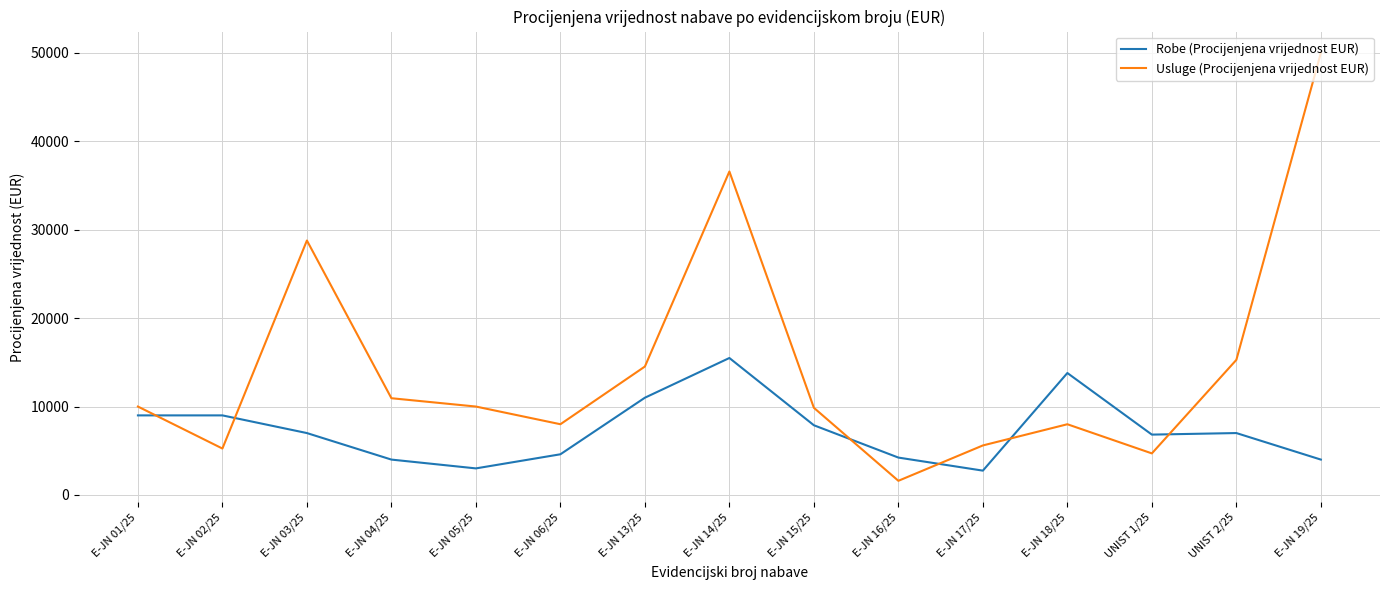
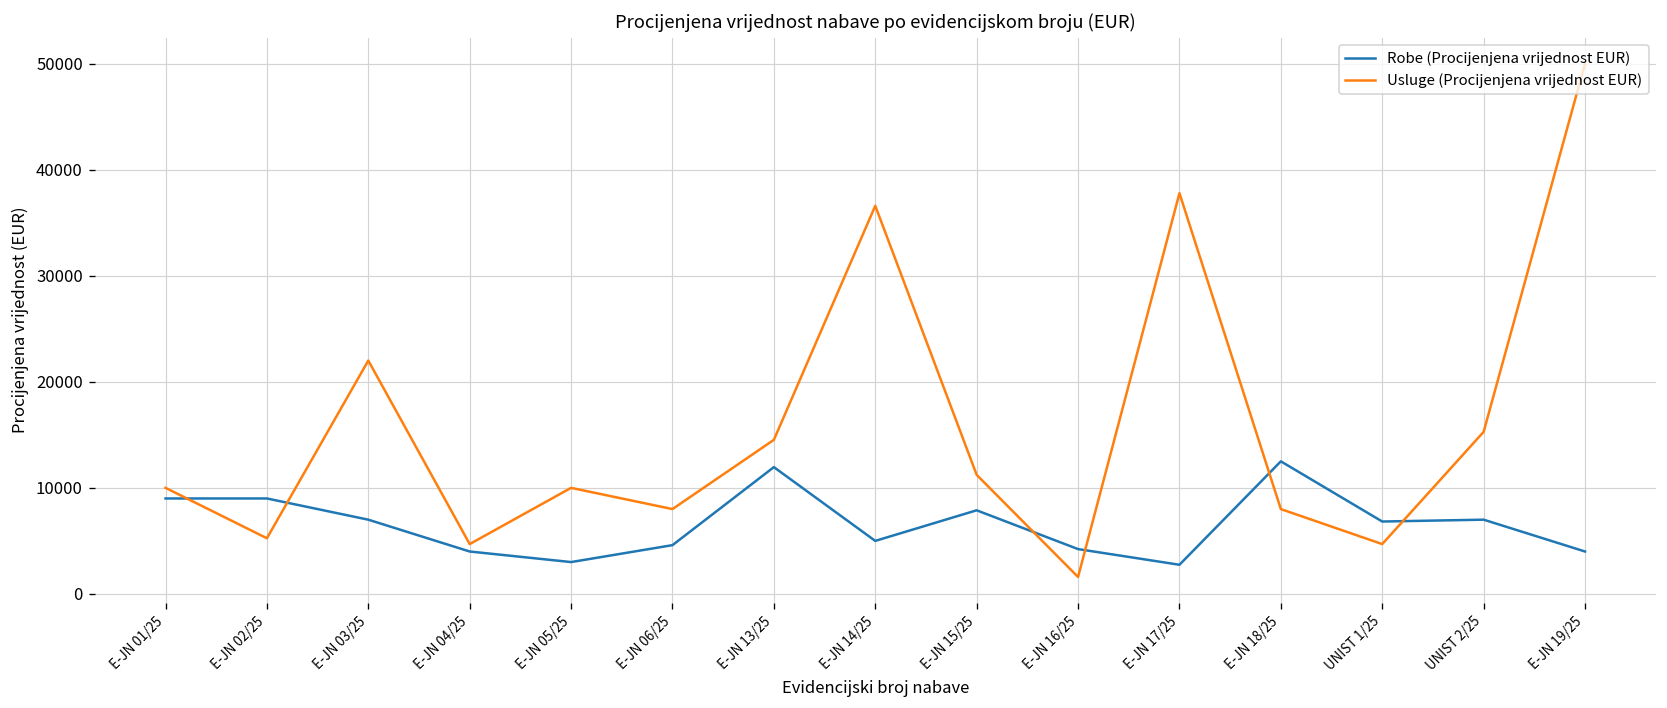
Usluge (Procijenjena vrijednost EUR), E-JN 03/25: 29000 -> 22000
Usluge (Procijenjena vrijednost EUR), E-JN 04/25: 11000 -> 5000
Robe (Procijenjena vrijednost EUR), E-JN 13/25: 11000 -> 12000
Robe (Procijenjena vrijednost EUR), E-JN 14/25: 15000 -> 5000
Usluge (Procijenjena vrijednost EUR), E-JN 15/25: 10000 -> 11000
Usluge (Procijenjena vrijednost EUR), E-JN 17/25: 6000 -> 38000
Robe (Procijenjena vrijednost EUR), E-JN 18/25: 14000 -> 13000
